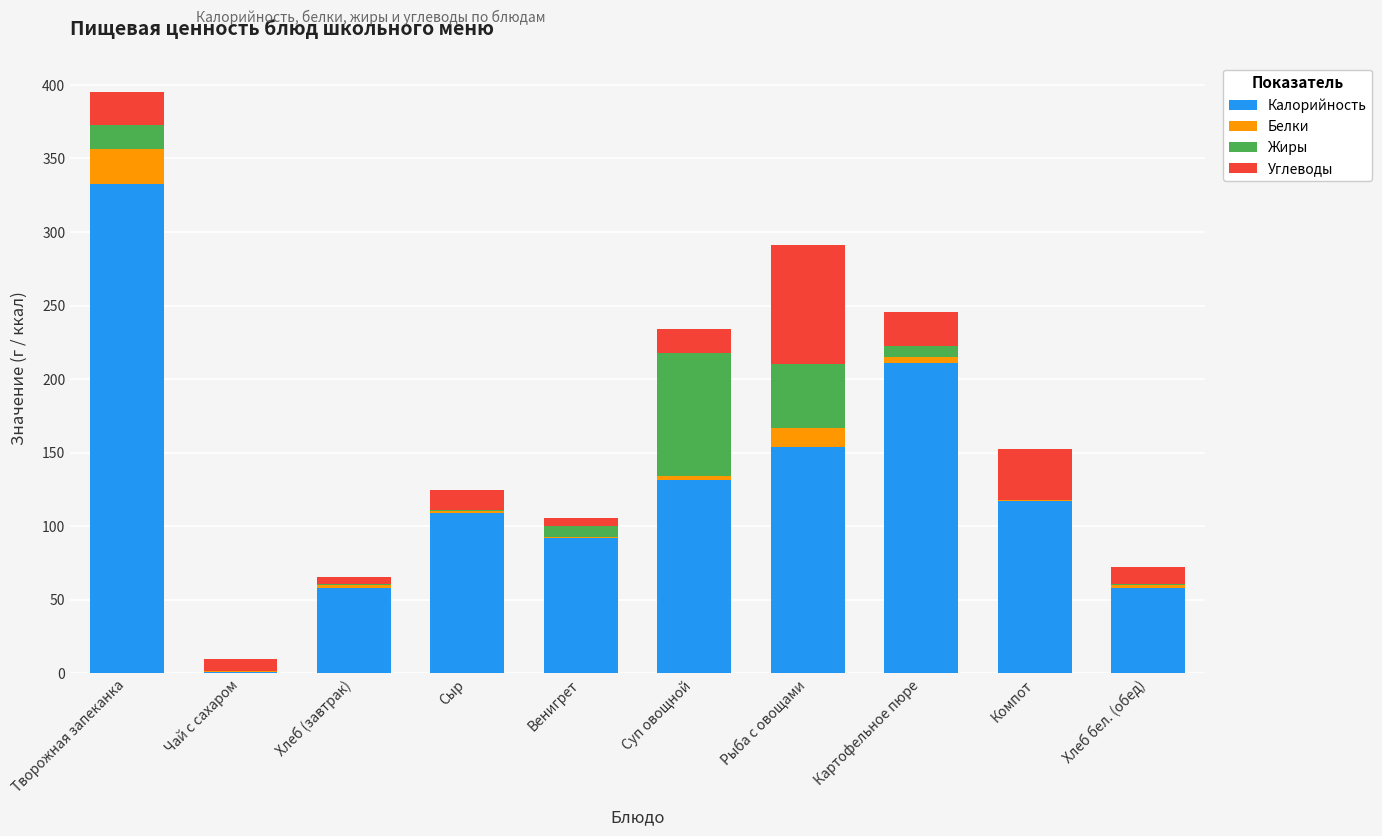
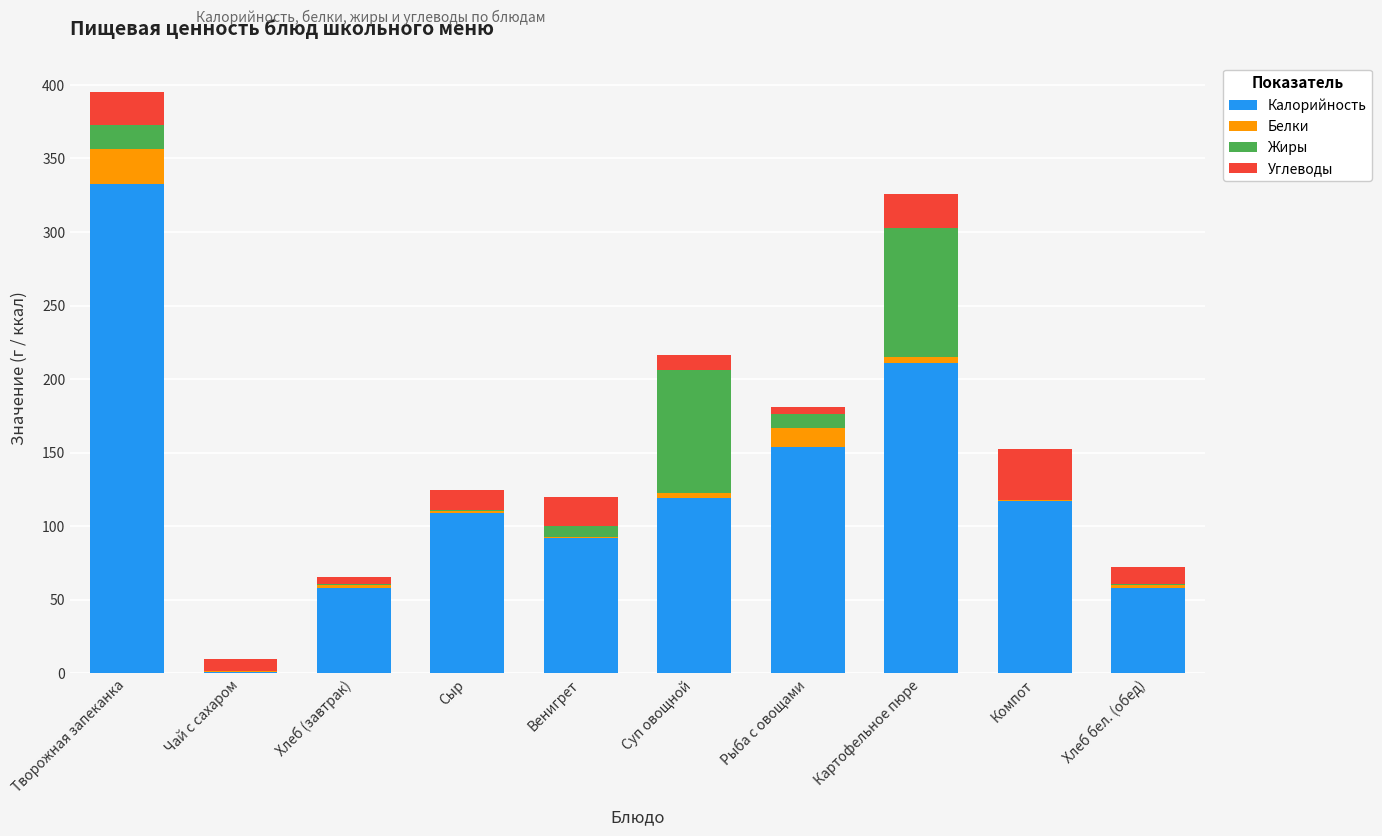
Углеводы, Венигрет: 6 -> 20
Калорийность, Суп овощной: 131 -> 120
Углеводы, Суп овощной: 17 -> 10
Жиры, Рыба с овощами: 43 -> 9
Углеводы, Рыба с овощами: 81 -> 5
Жиры, Картофельное пюре: 8 -> 88
